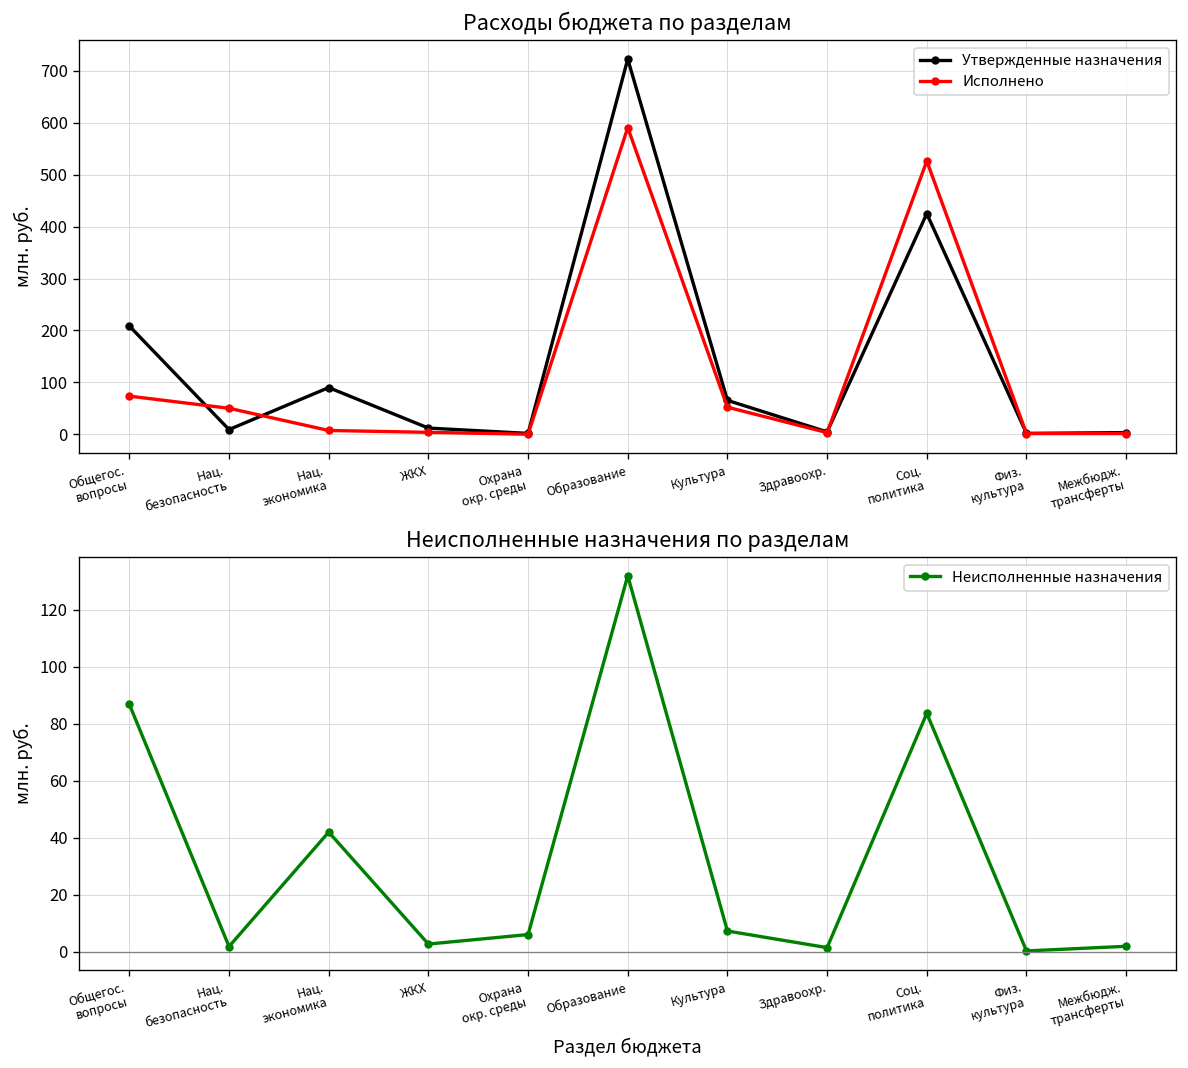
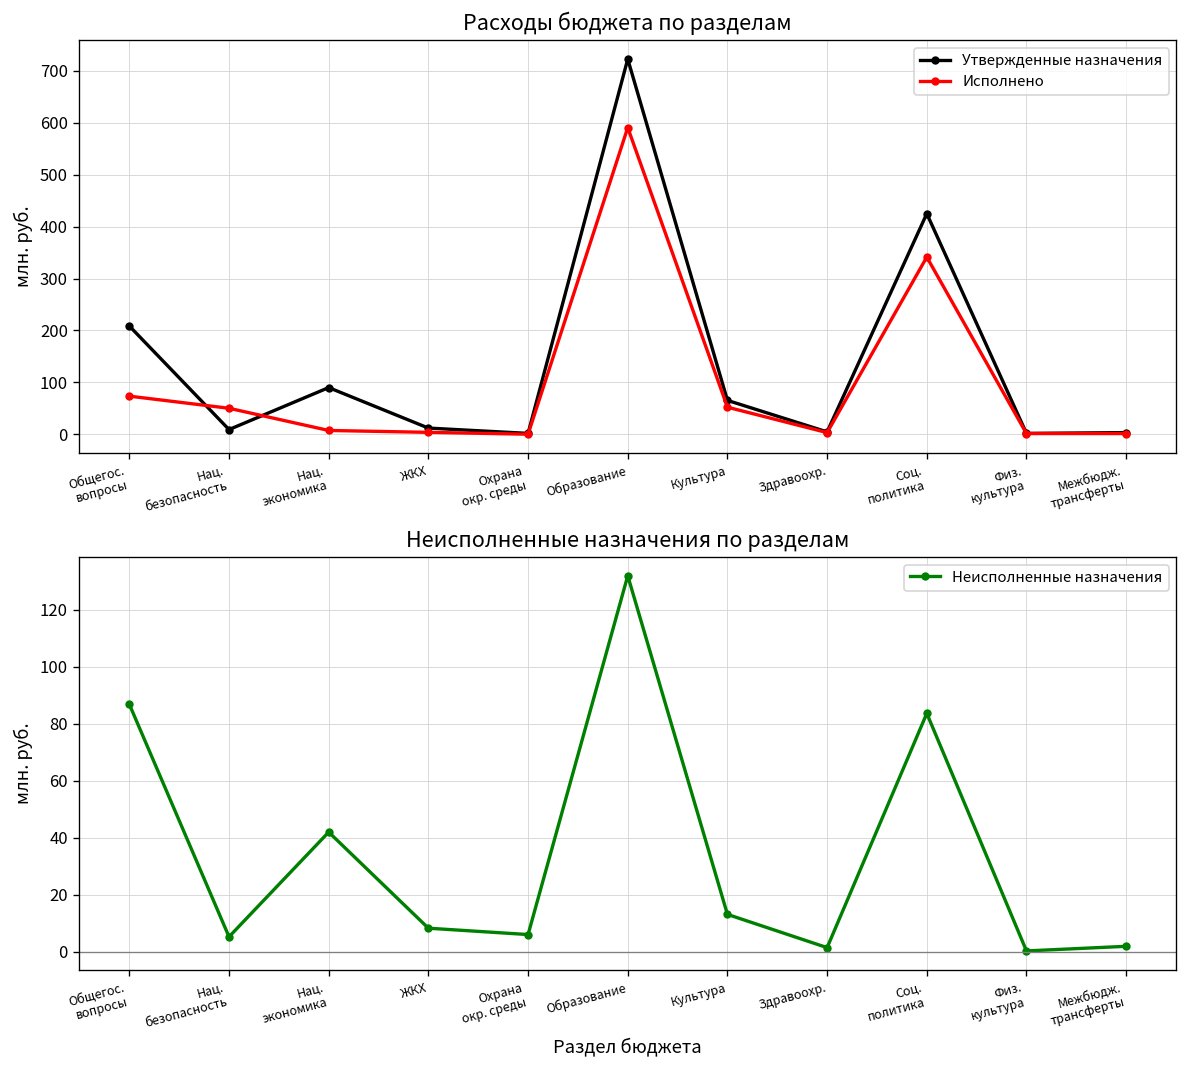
Расходы бюджета по разделам, Исполнено, Соц. политика: 530 -> 340
Неисполненные назначения по разделам, Нац. безопасность: 2 -> 5
Неисполненные назначения по разделам, ЖКХ: 3 -> 8
Неисполненные назначения по разделам, Культура: 7 -> 13
